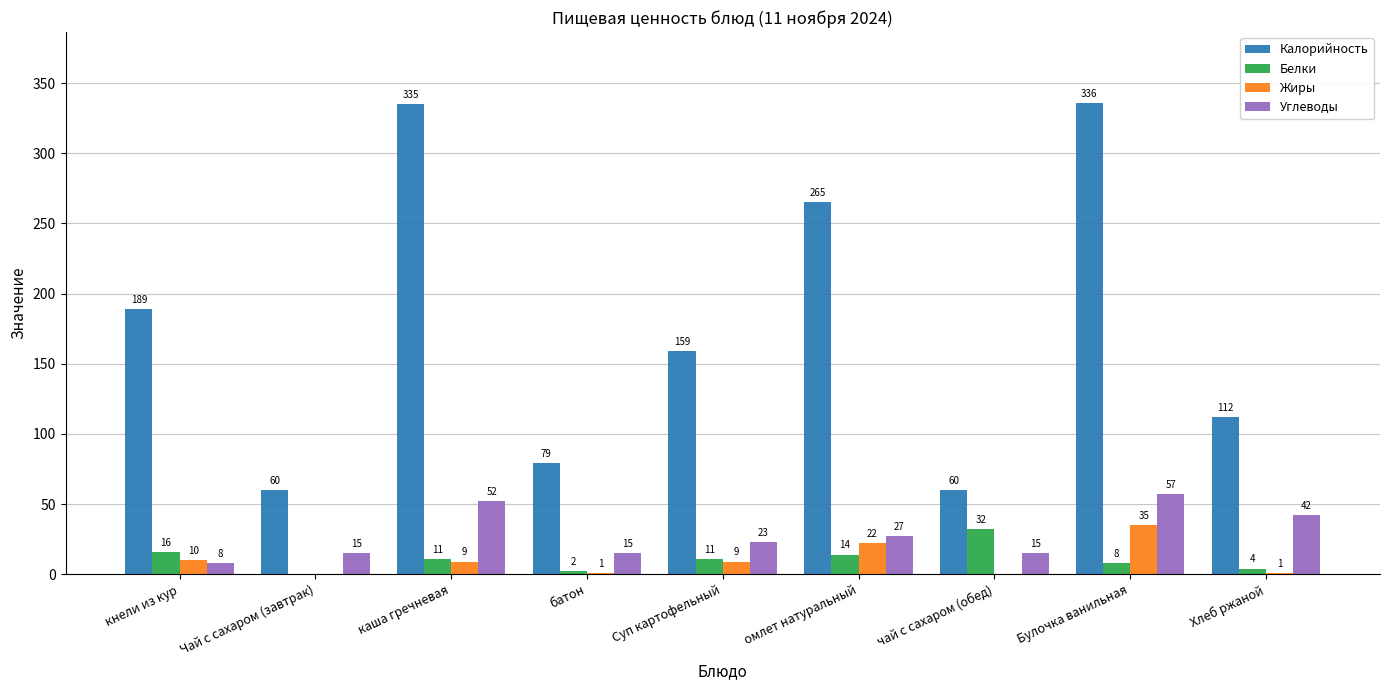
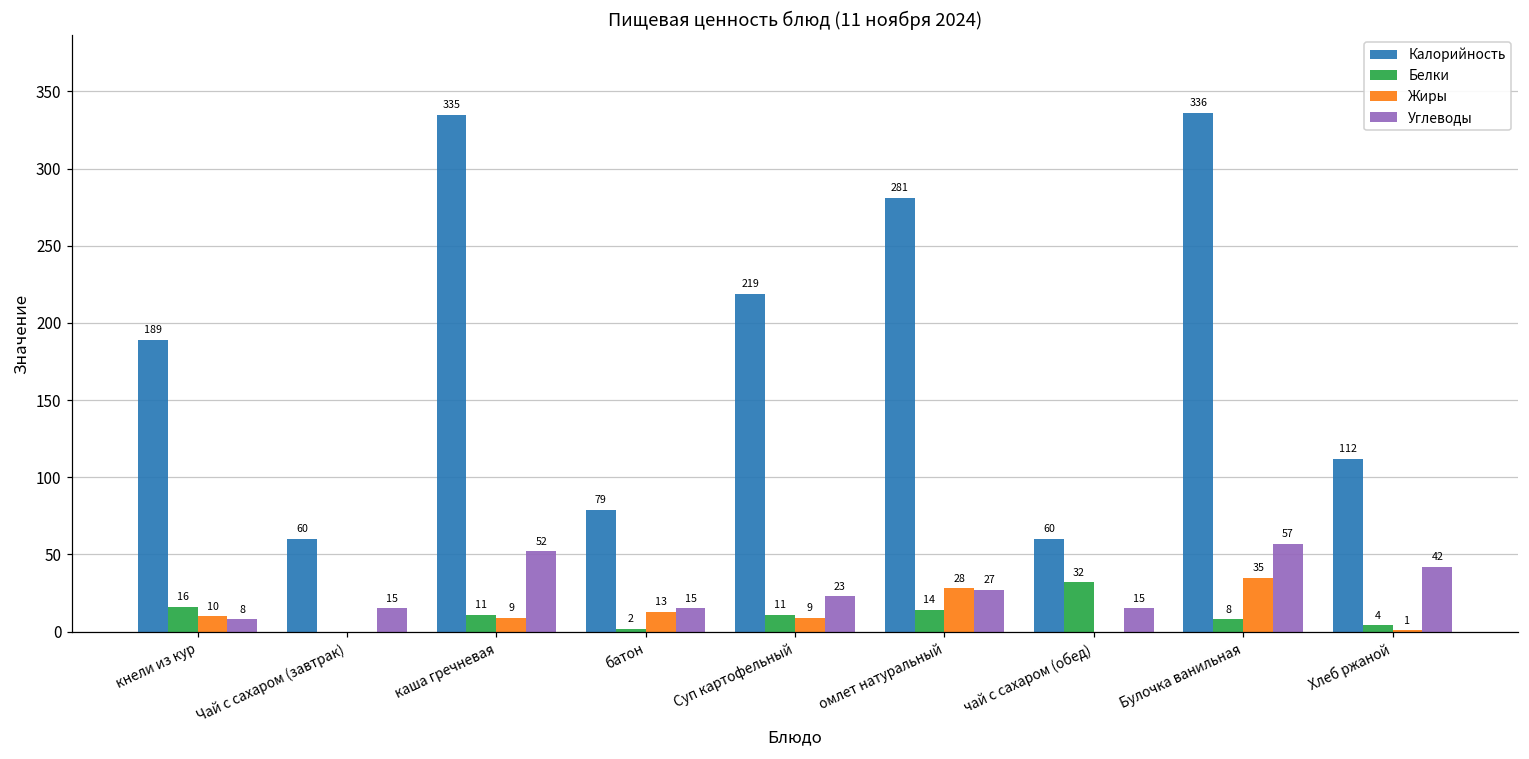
Жиры, батон: 1 -> 13
Калорийность, Суп картофельный: 159 -> 219
Калорийность, омлет натуральный: 265 -> 281
Жиры, омлет натуральный: 22 -> 28
